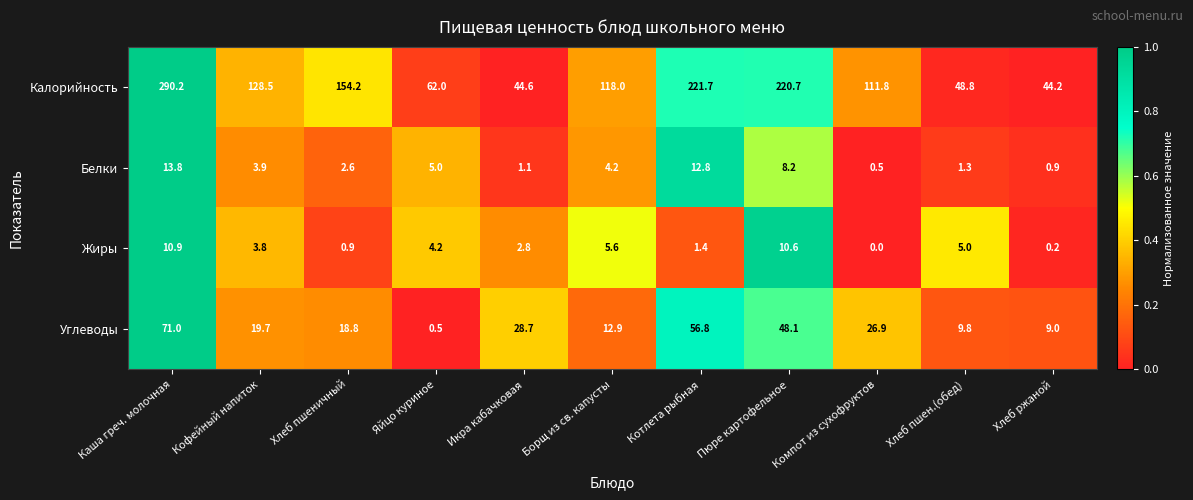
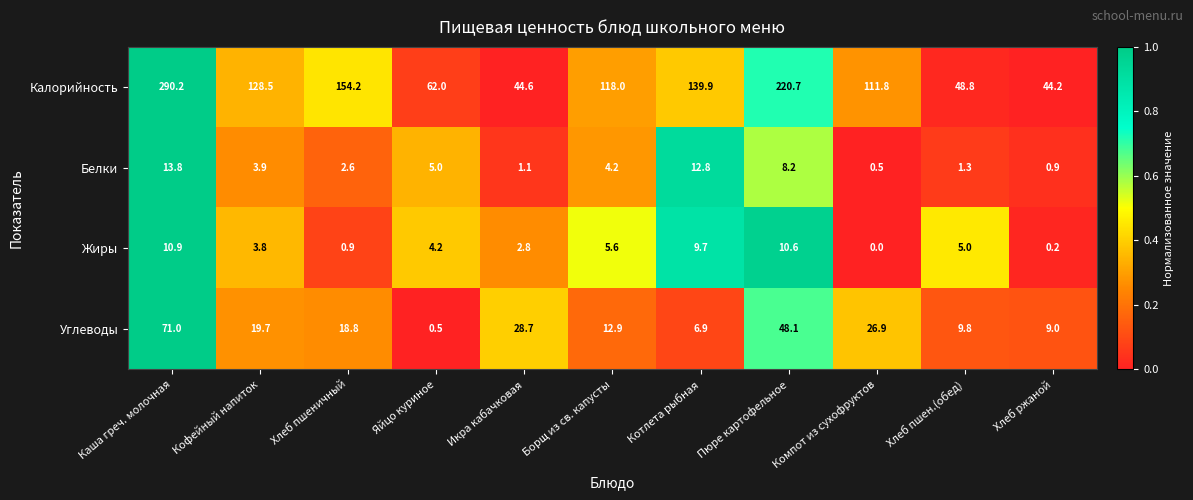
Калорийность, Котлета рыбная: 221.7 -> 139.9
Жиры, Котлета рыбная: 1.4 -> 9.7
Углеводы, Котлета рыбная: 56.8 -> 6.9
